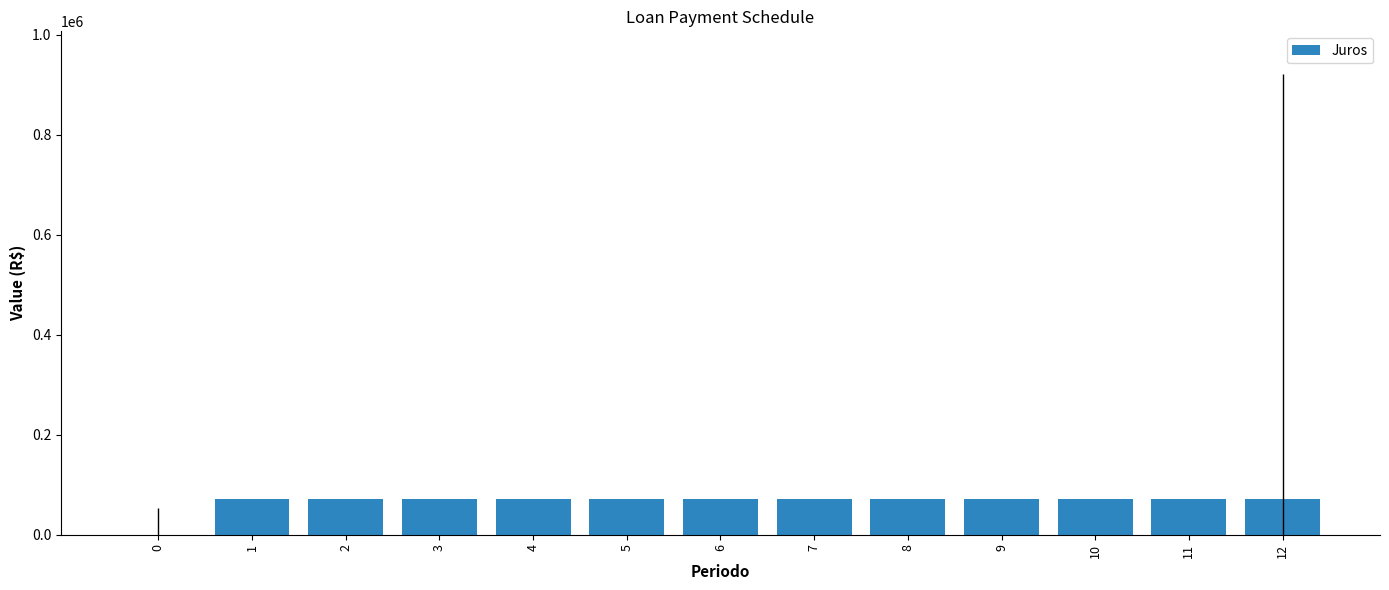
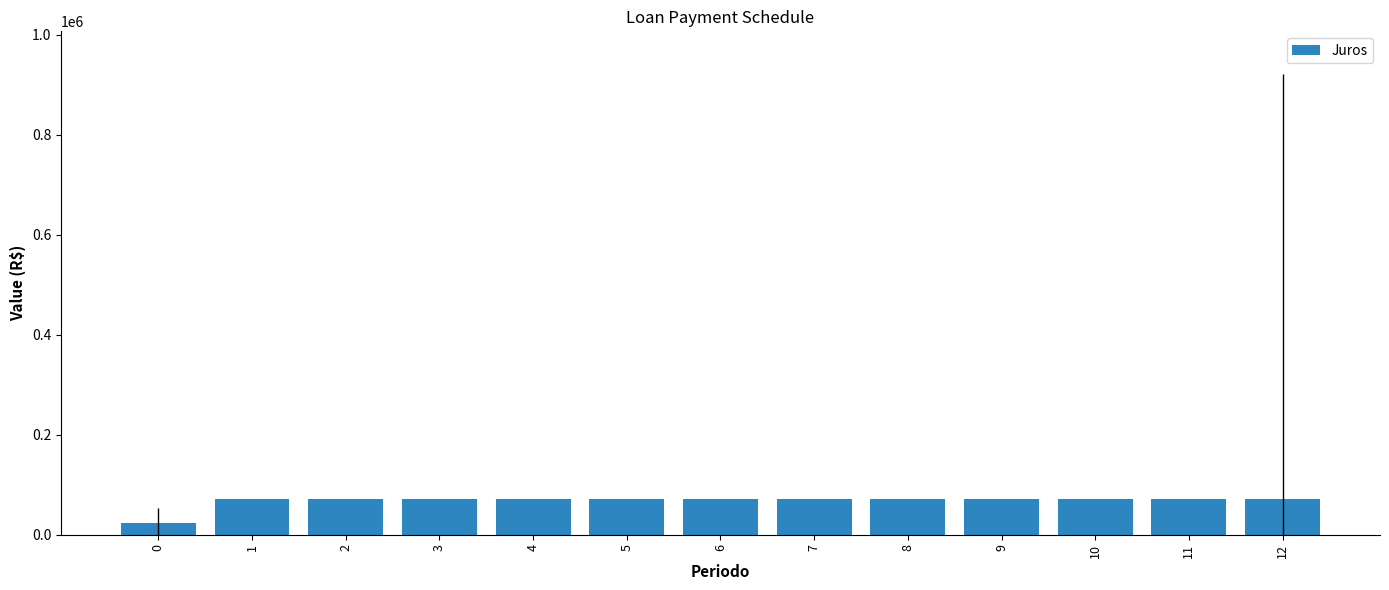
0: 0 -> 20000
